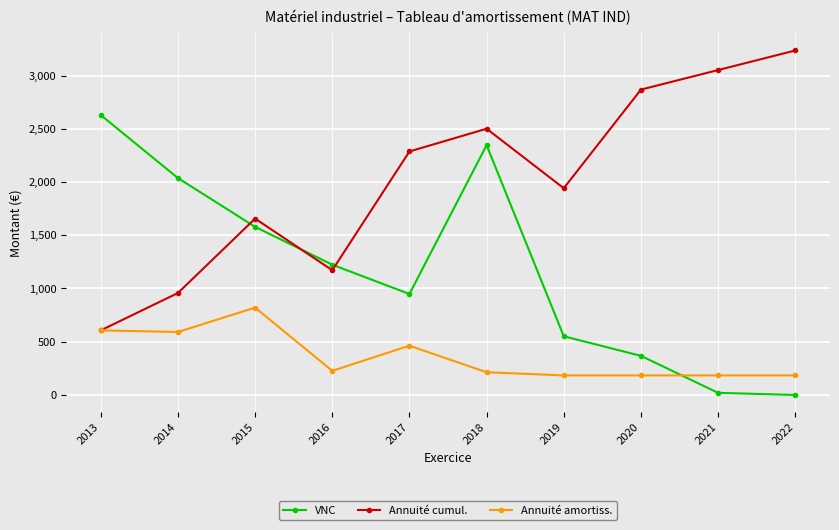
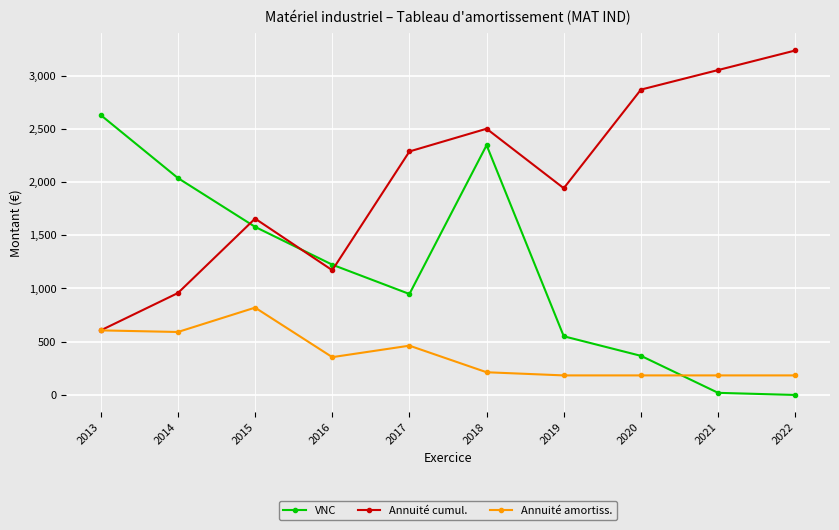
Annuité amortiss., 2016: 230 -> 360
